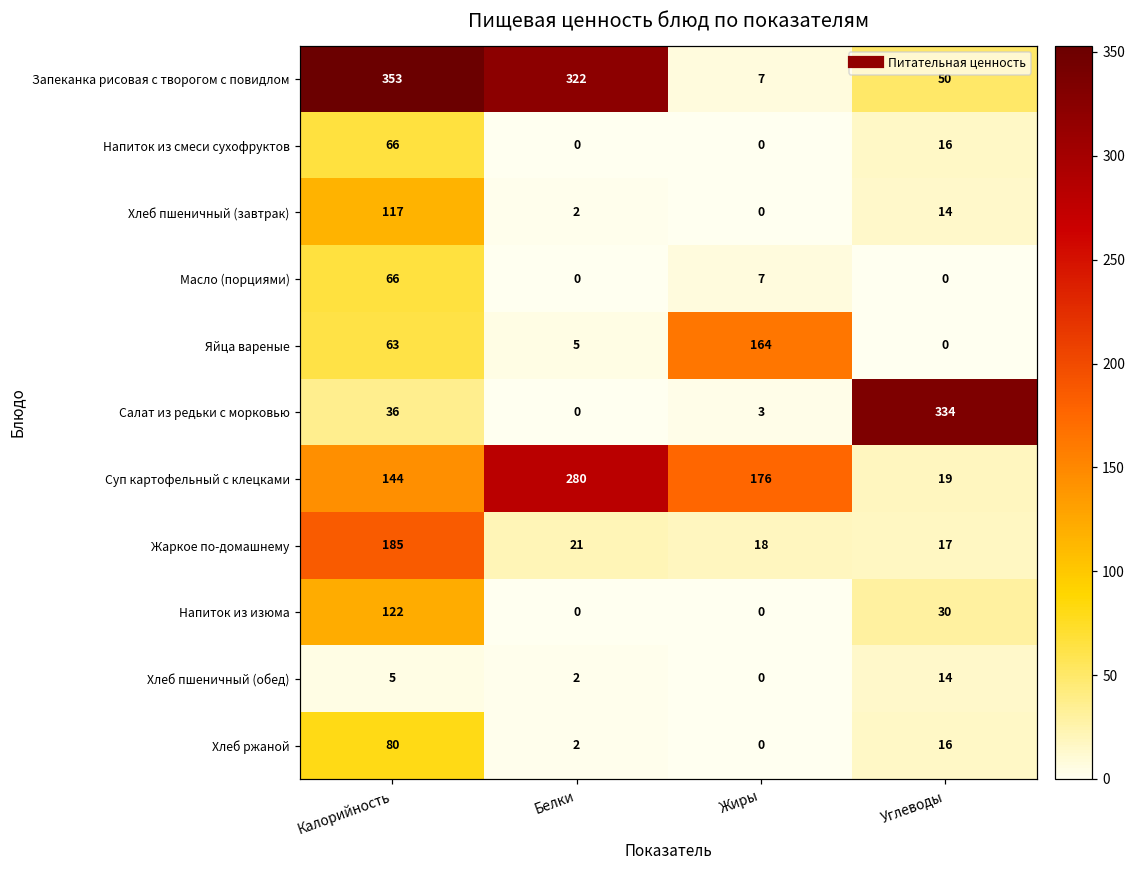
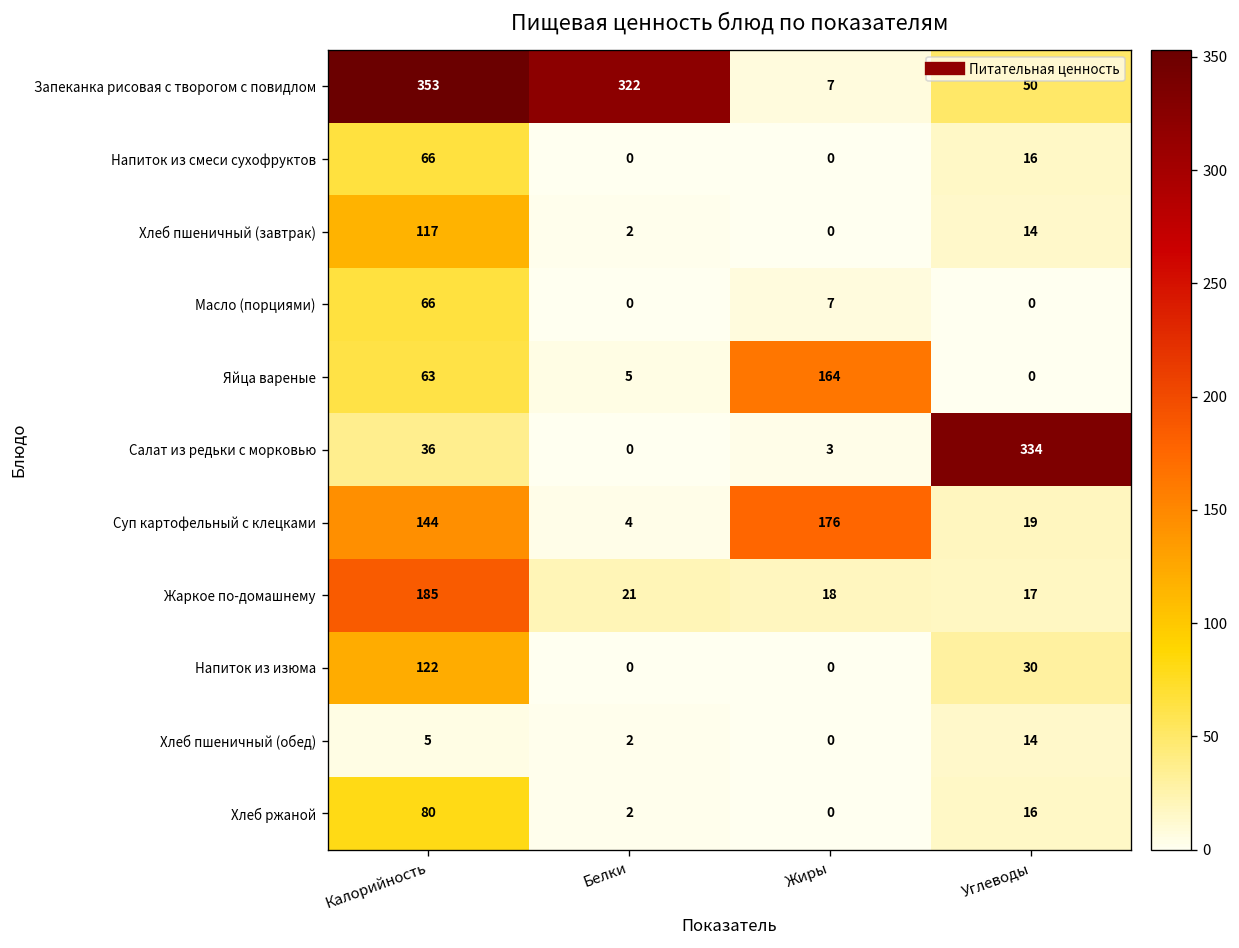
Суп картофельный с клецками, Белки: 280 -> 4
